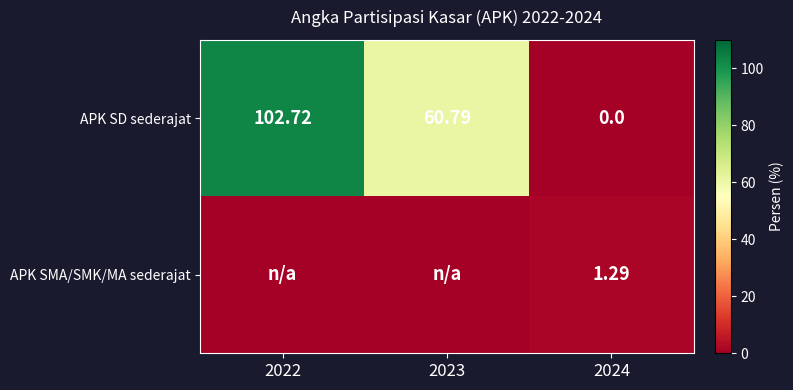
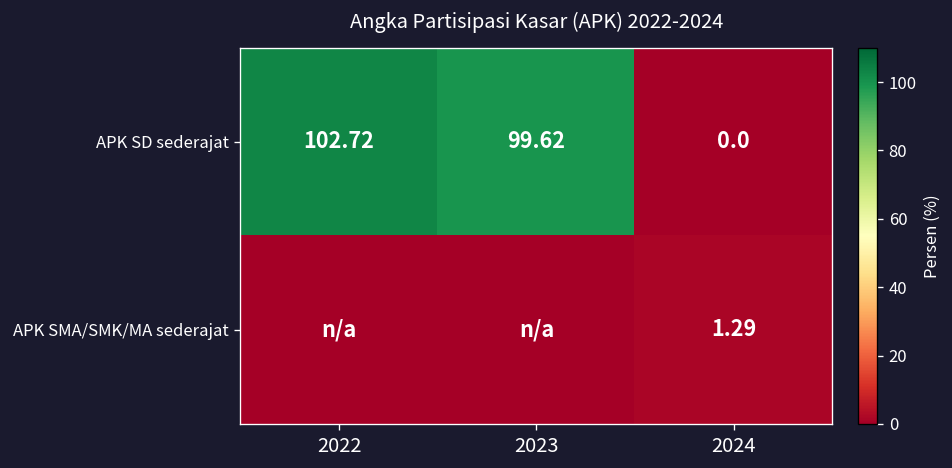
APK SD sederajat, 2023: 60.79 -> 99.62
